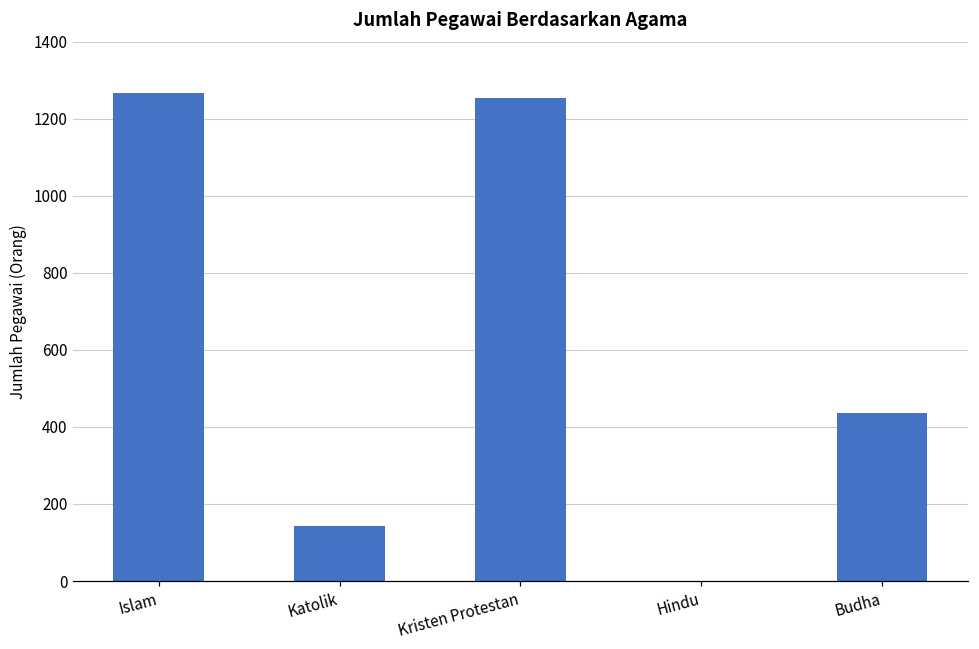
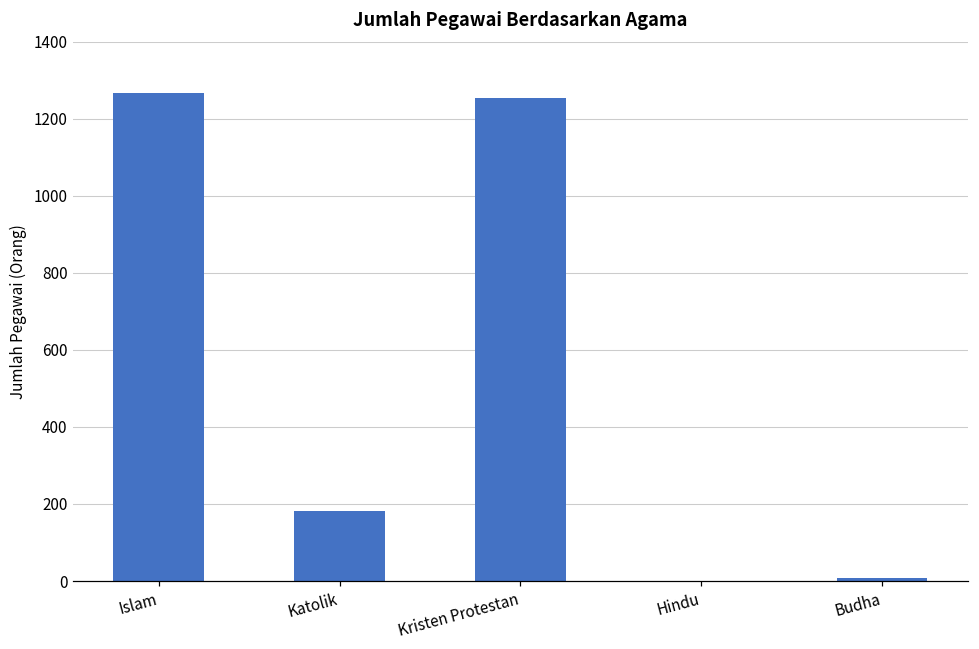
Katolik: 140 -> 180
Budha: 440 -> 10
